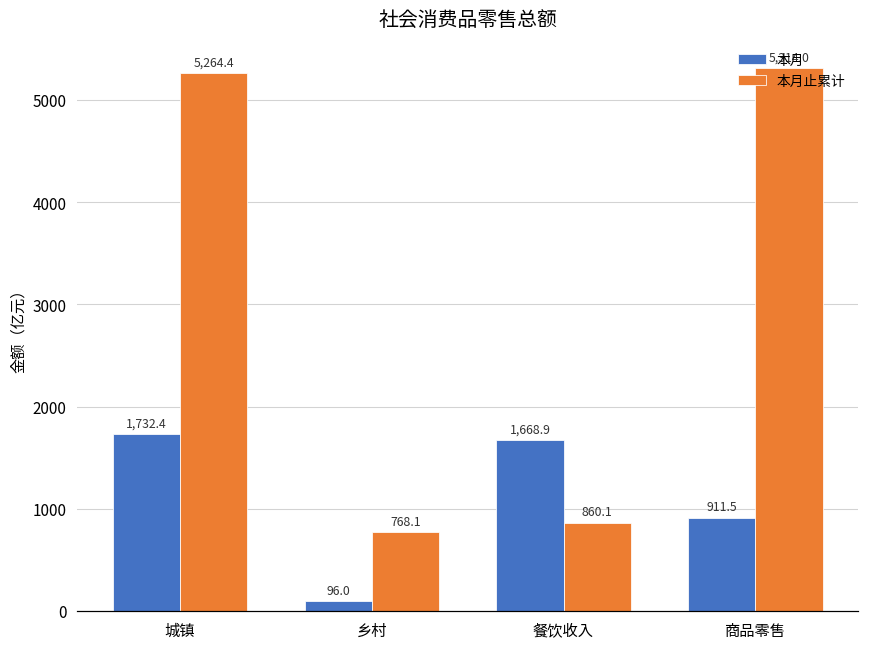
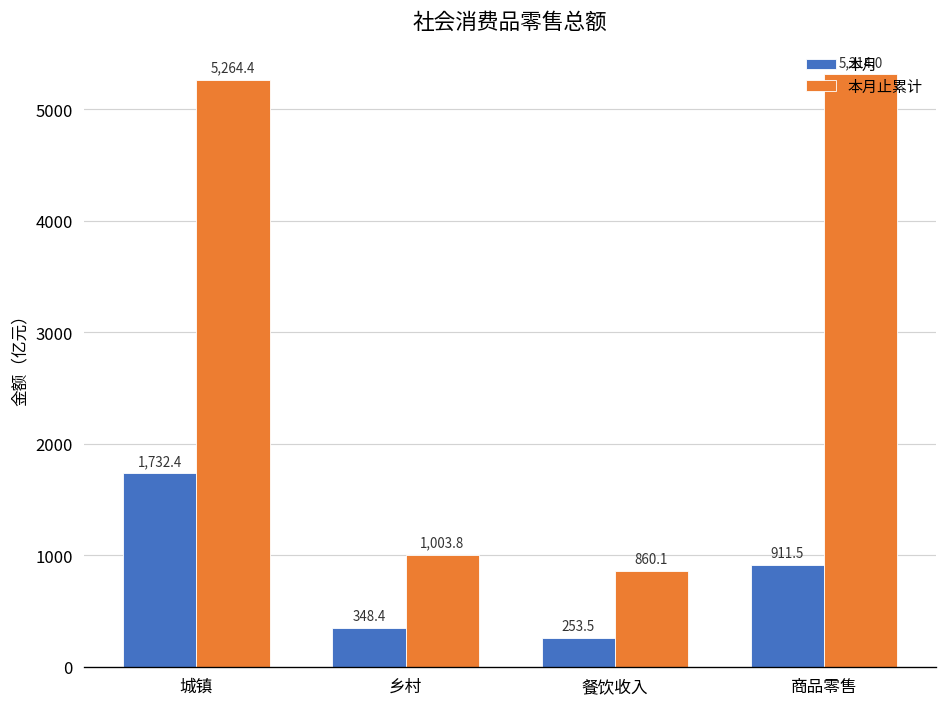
本月, 乡村: 96.0 -> 348.4
本月止累计, 乡村: 768.1 -> 1,003.8
本月, 餐饮收入: 1,668.9 -> 253.5
